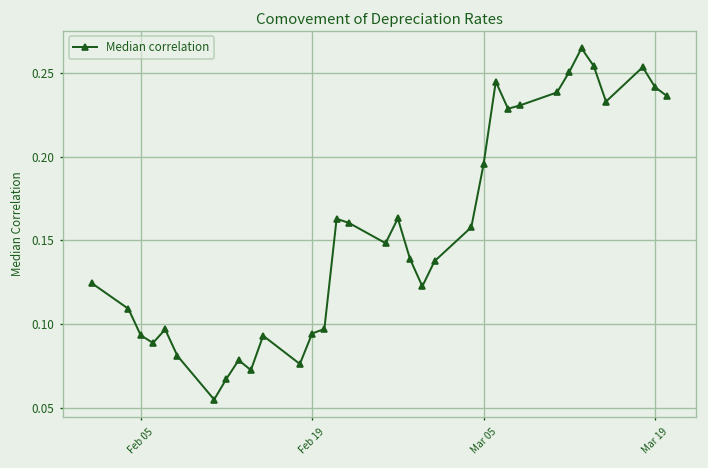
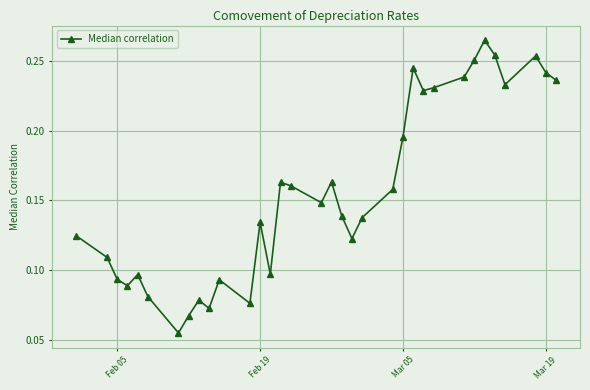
Feb 19: 0.094 -> 0.134
